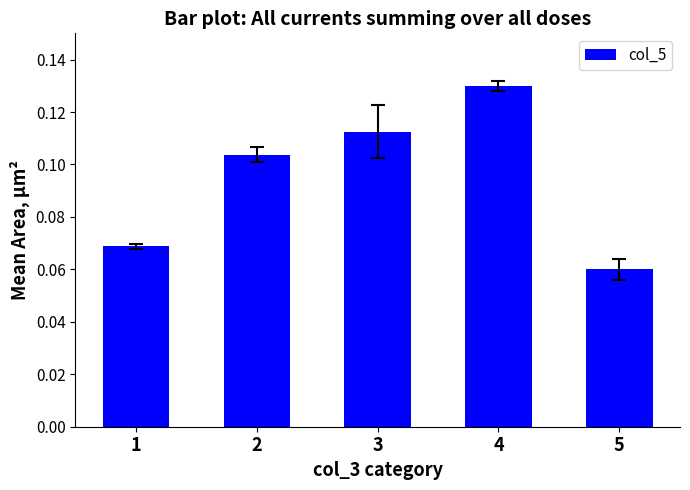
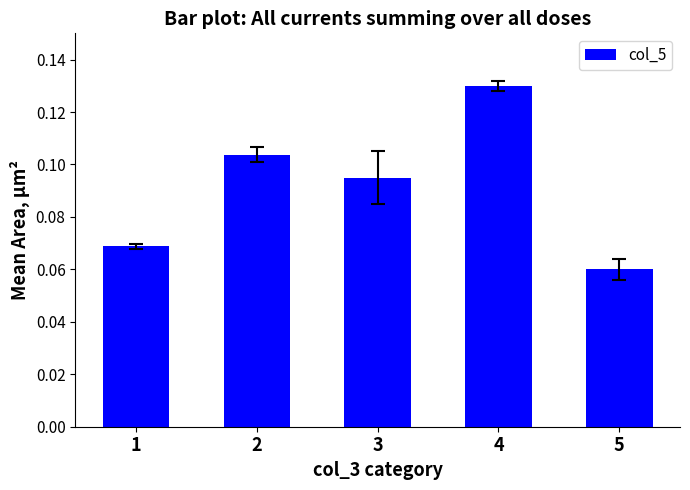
col_5, 3: 0.113 -> 0.095
